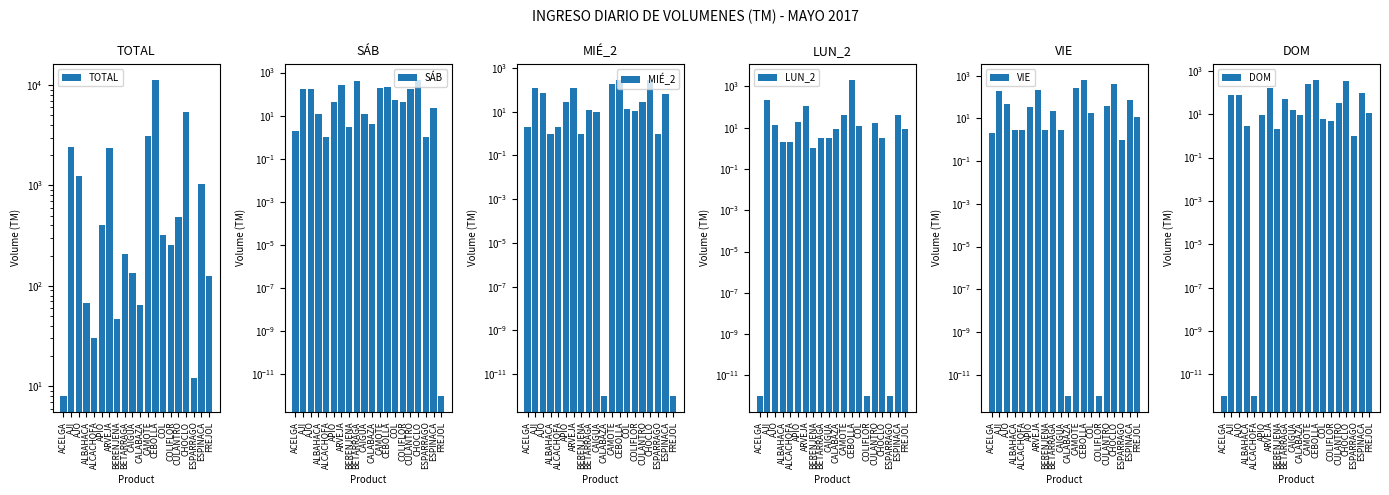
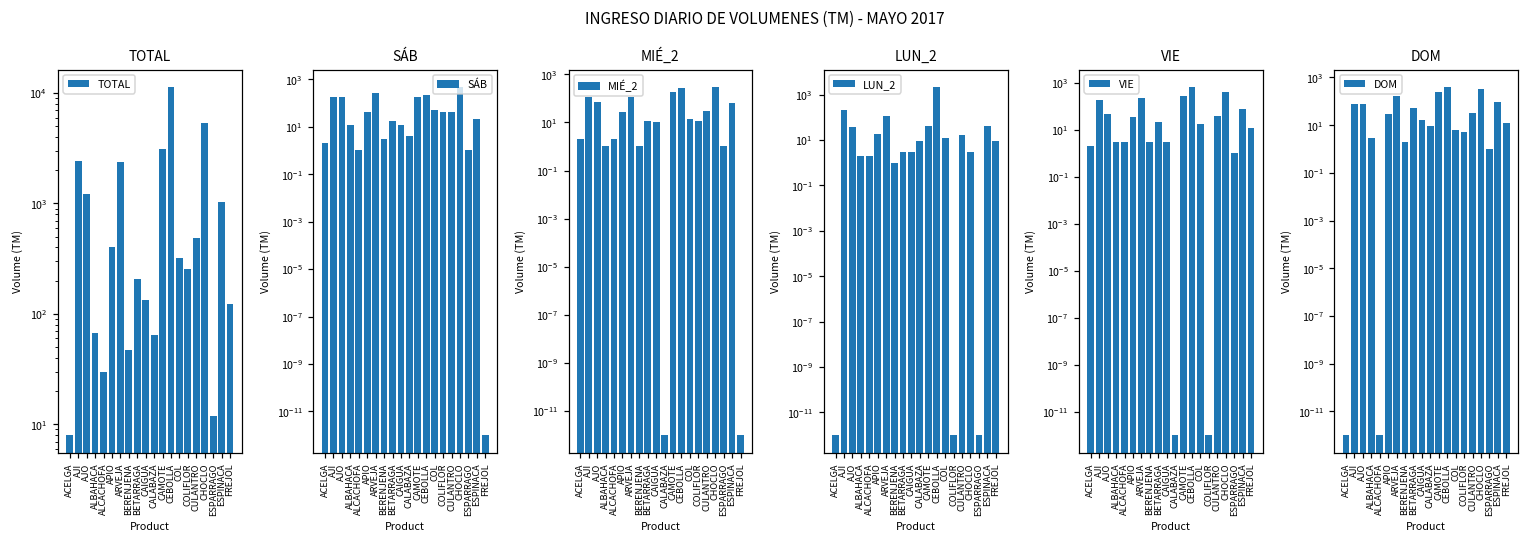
SÁB, BETARRAGA: 400 -> 20
SÁB, CULANTRO: 200 -> 40
LUN_2, AJO: 10 -> 40
DOM, APIO: 9 -> 30
